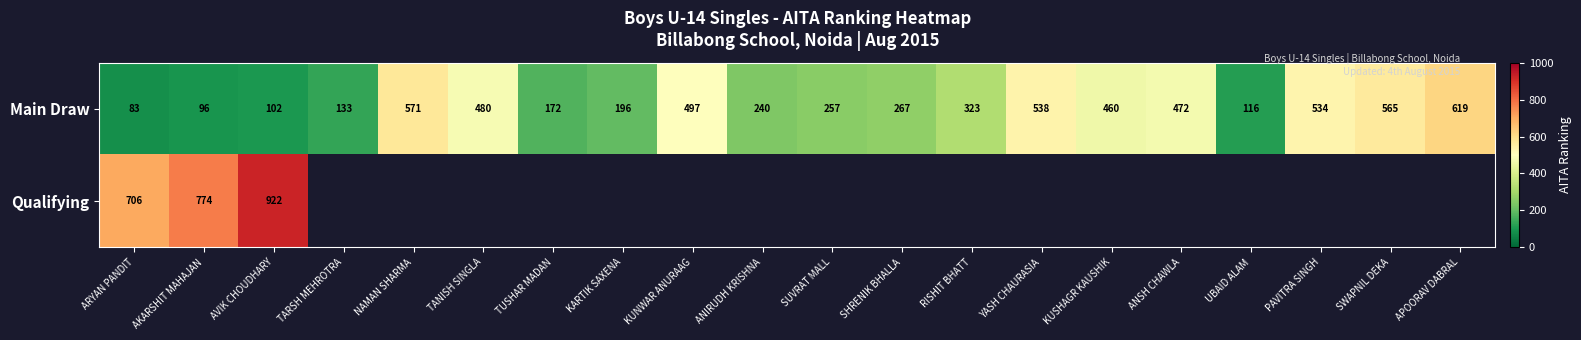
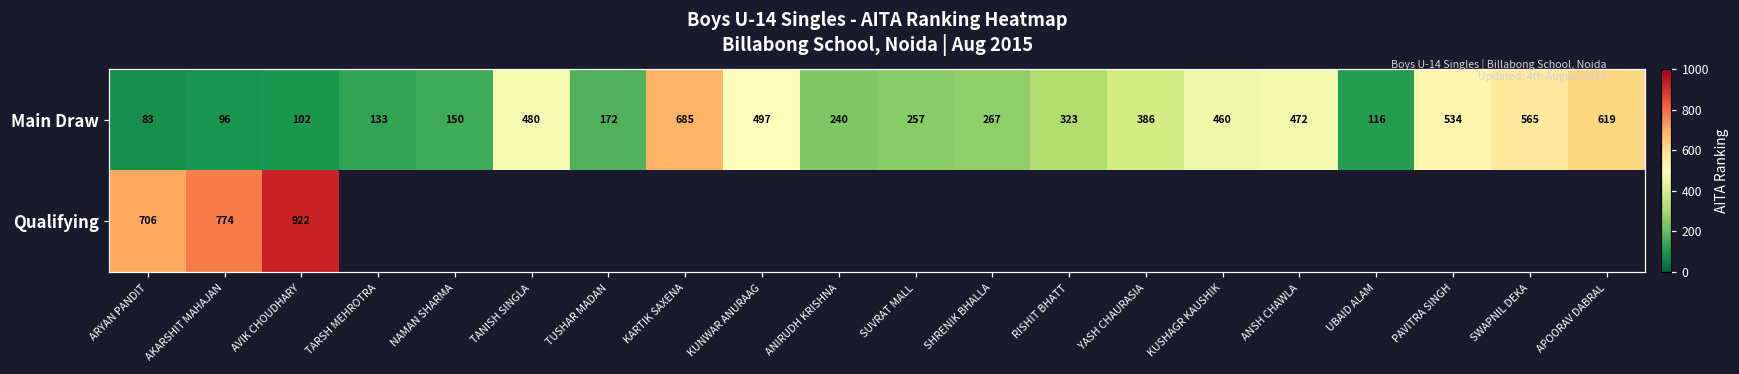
Main Draw, NAMAN SHARMA: 571 -> 150
Main Draw, KARTIK SAXENA: 196 -> 685
Main Draw, YASH CHAURASIA: 538 -> 386
